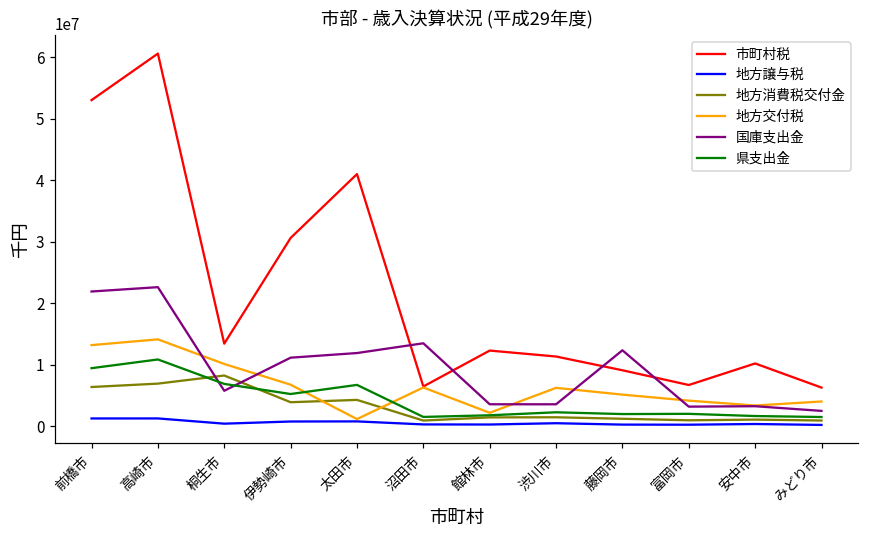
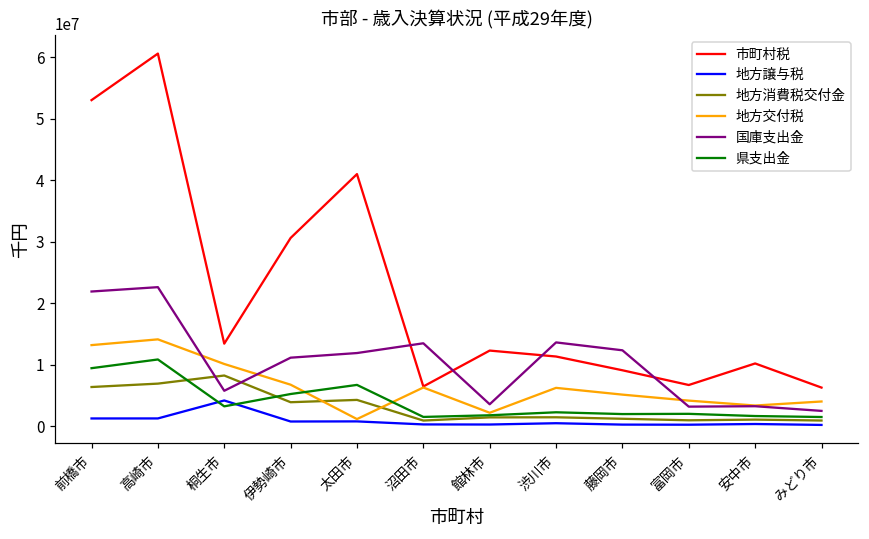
地方譲与税, 桐生市: 0 -> 4000000
県支出金, 桐生市: 7000000 -> 3000000
国庫支出金, 渋川市: 4000000 -> 14000000
